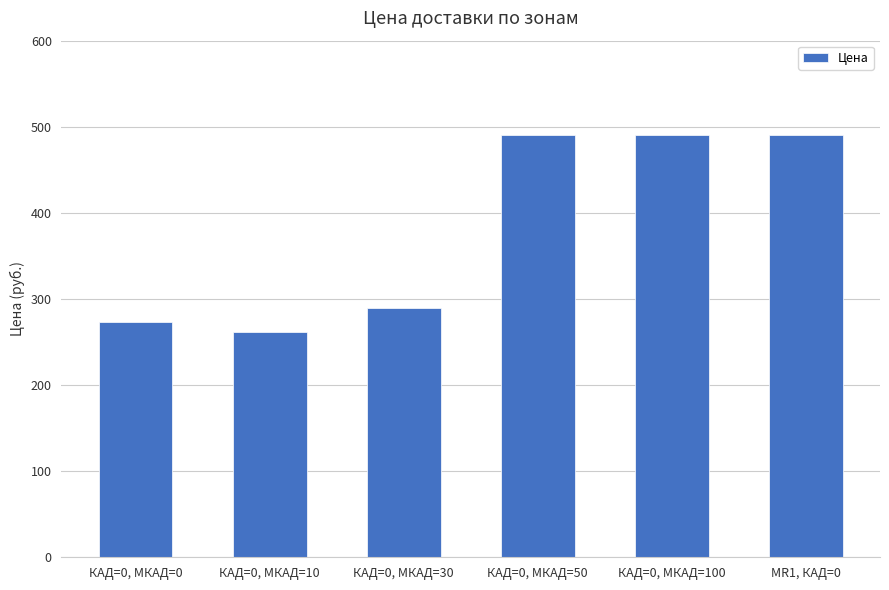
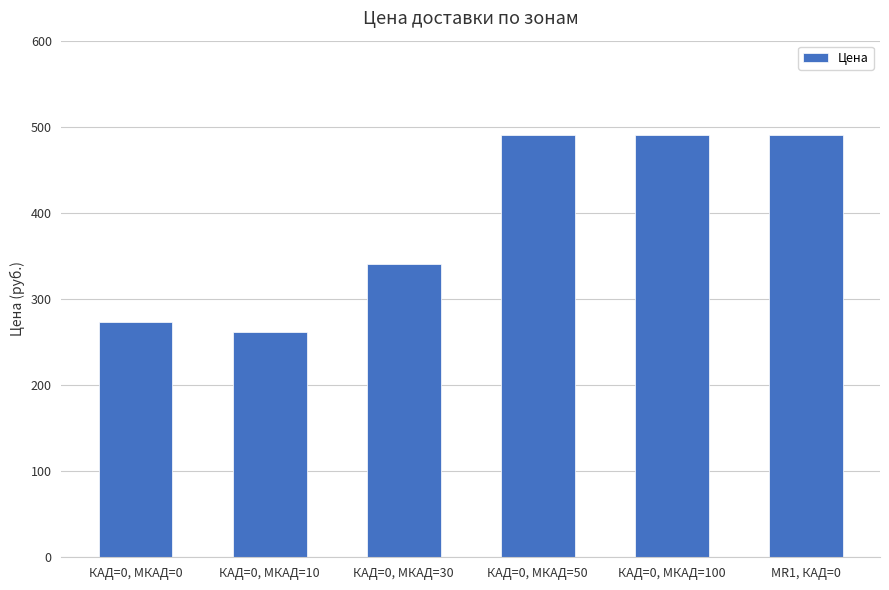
КАД=0, МКАД=30: 290 -> 340
